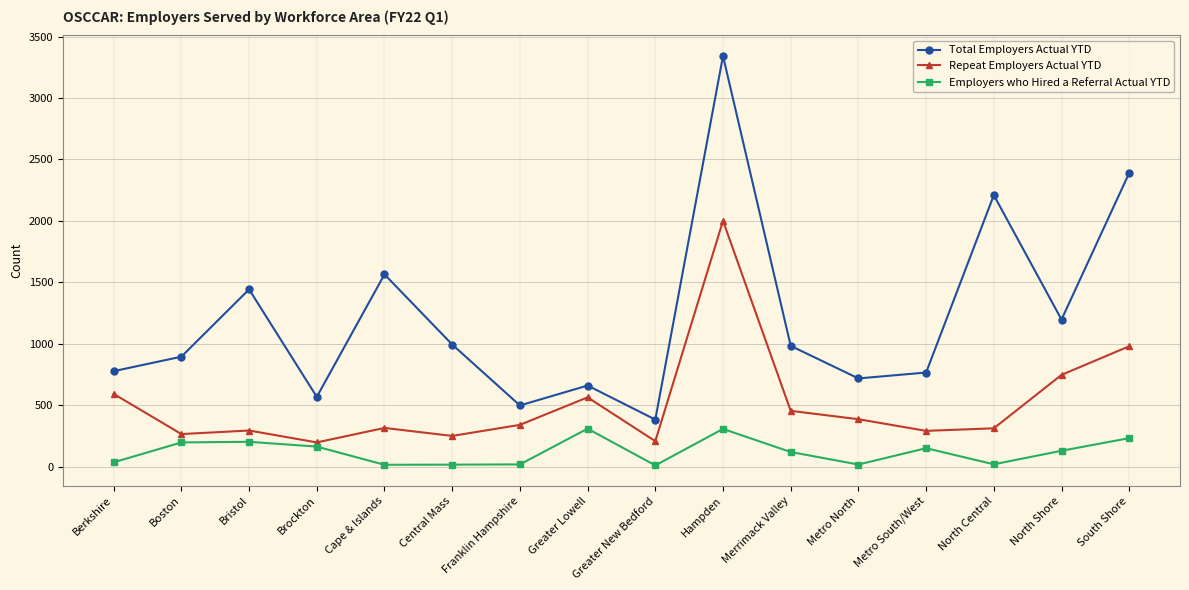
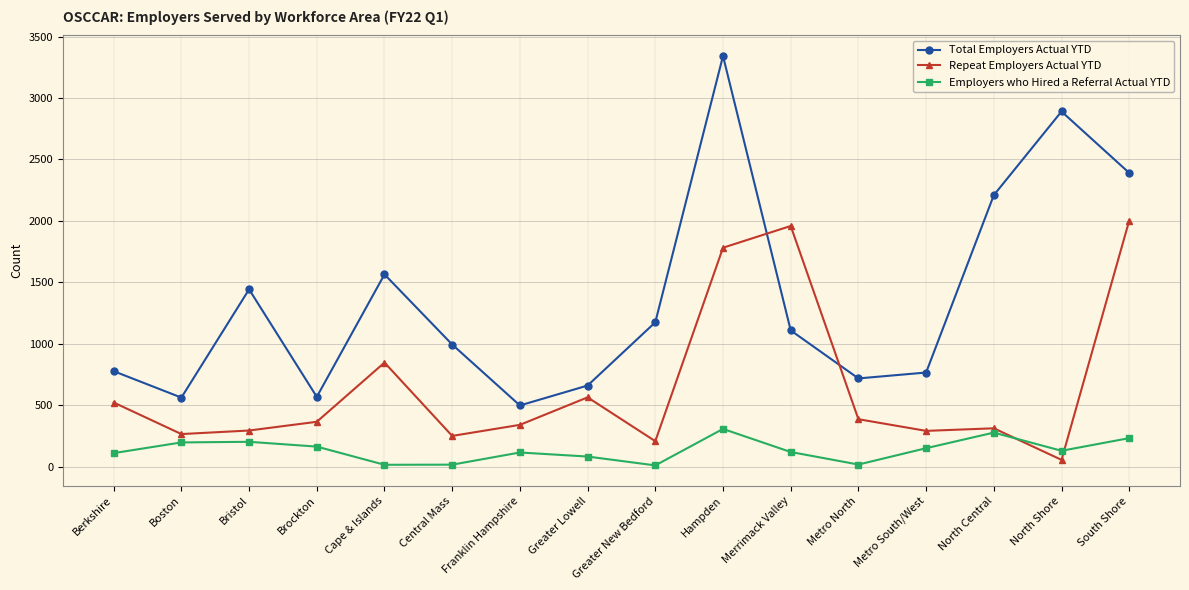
Repeat Employers Actual YTD, Berkshire: 590 -> 520
Employers who Hired a Referral Actual YTD, Berkshire: 30 -> 110
Total Employers Actual YTD, Boston: 890 -> 560
Repeat Employers Actual YTD, Brockton: 200 -> 360
Repeat Employers Actual YTD, Cape & Islands: 310 -> 850
Employers who Hired a Referral Actual YTD, Franklin Hampshire: 20 -> 110
Employers who Hired a Referral Actual YTD, Greater Lowell: 310 -> 80
Total Employers Actual YTD, Greater New Bedford: 380 -> 1170
Repeat Employers Actual YTD, Hampden: 2000 -> 1780
Total Employers Actual YTD, Merrimack Valley: 980 -> 1110
Repeat Employers Actual YTD, Merrimack Valley: 450 -> 1960
Employers who Hired a Referral Actual YTD, North Central: 20 -> 280
Total Employers Actual YTD, North Shore: 1200 -> 2890
Repeat Employers Actual YTD, North Shore: 750 -> 50
Repeat Employers Actual YTD, South Shore: 980 -> 2000
